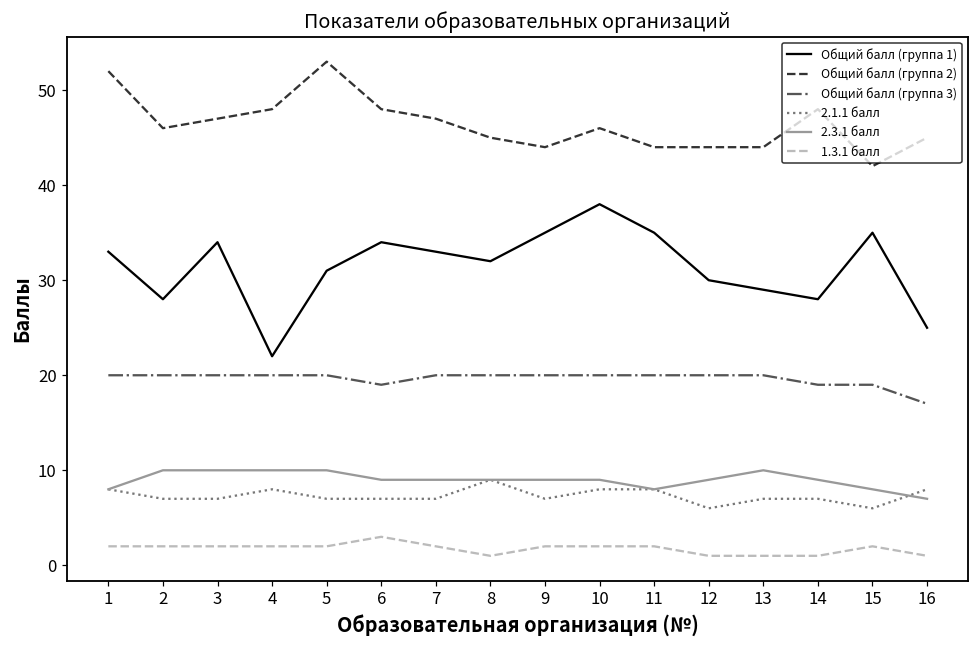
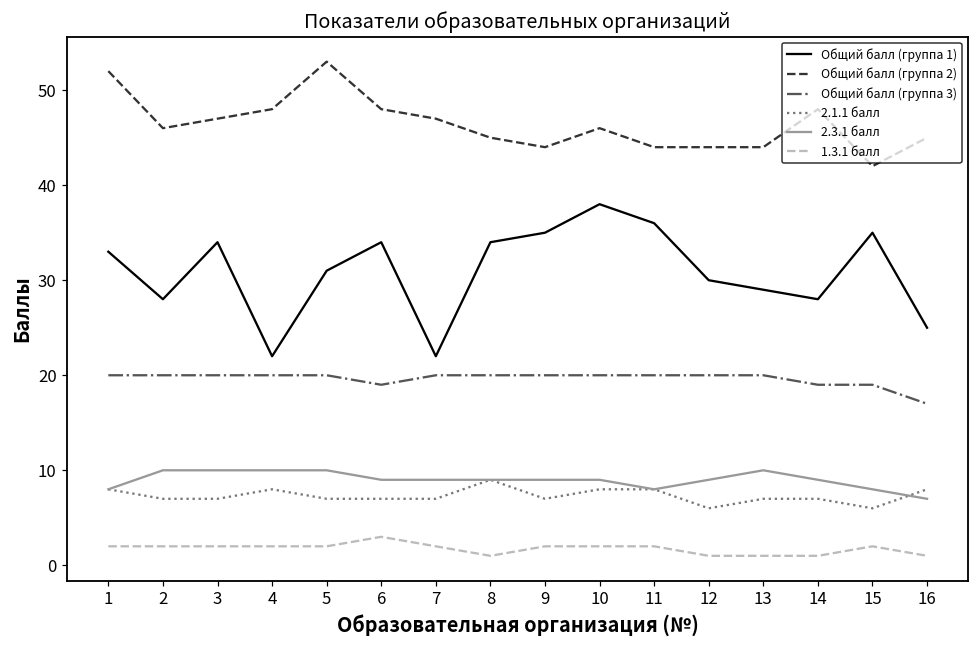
Общий балл (группа 1), 7: 33 -> 22
Общий балл (группа 1), 8: 32 -> 34
Общий балл (группа 1), 11: 35 -> 36
